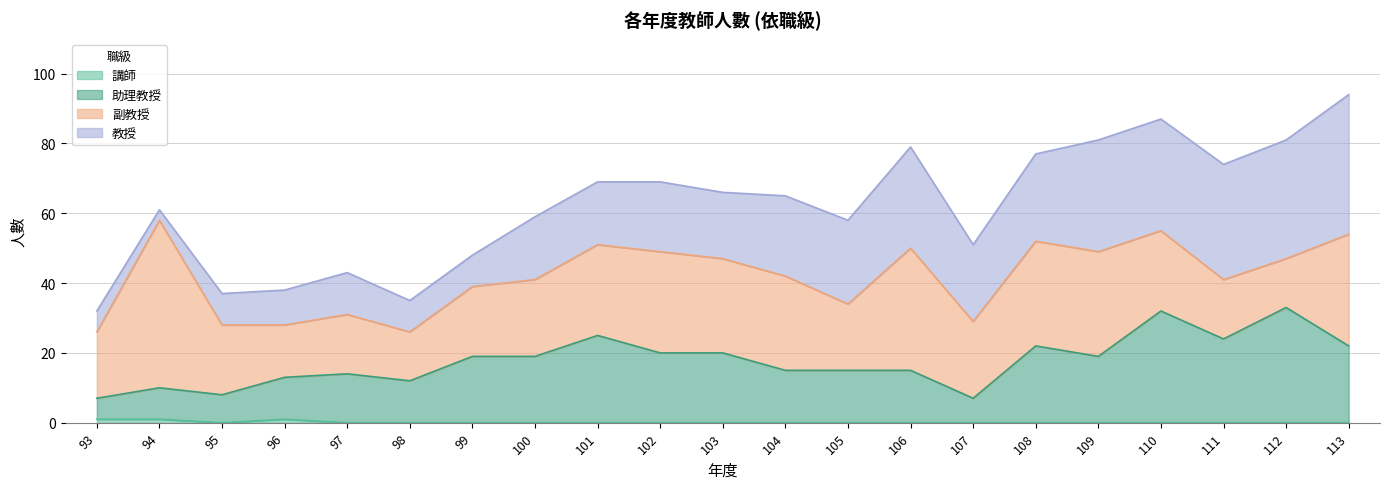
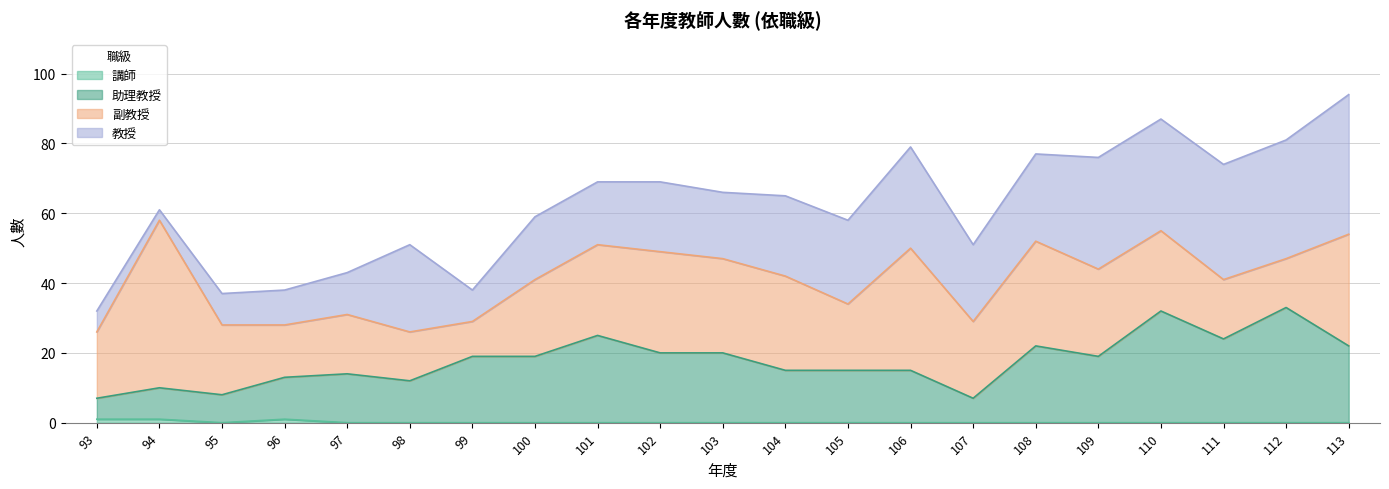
教授, 98: 9 -> 25
副教授, 99: 20 -> 10
副教授, 109: 30 -> 25
